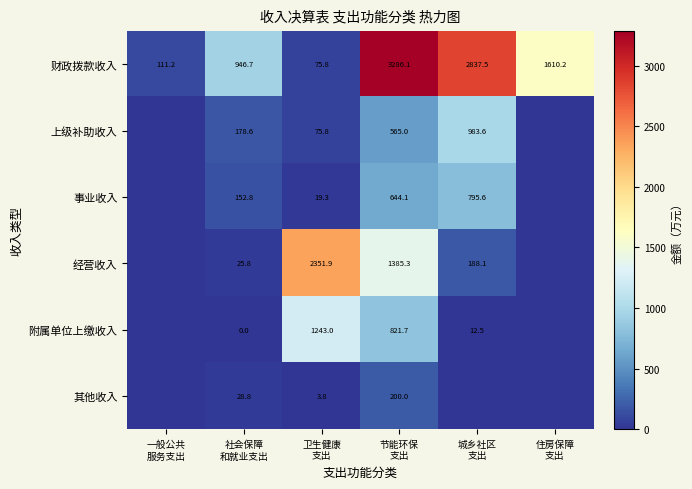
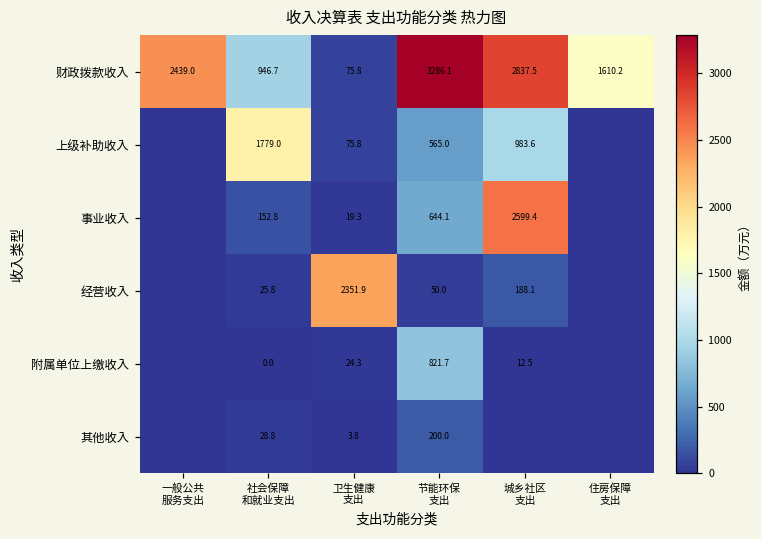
财政拨款收入, 一般公共 服务支出: 111.2 -> 2439.0
上级补助收入, 社会保障 和就业支出: 178.6 -> 1779.0
事业收入, 城乡社区 支出: 795.6 -> 2599.4
经营收入, 节能环保 支出: 1385.3 -> 50.0
附属单位上缴收入, 卫生健康 支出: 1243.0 -> 24.3
